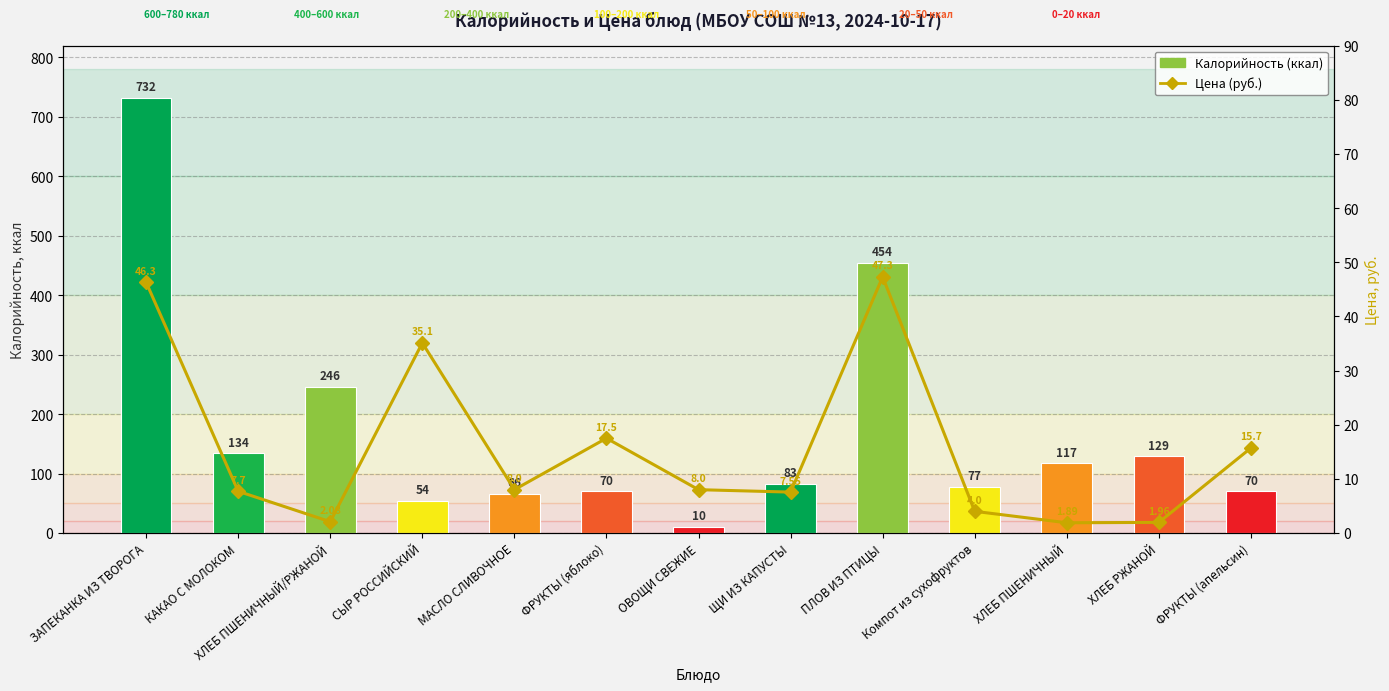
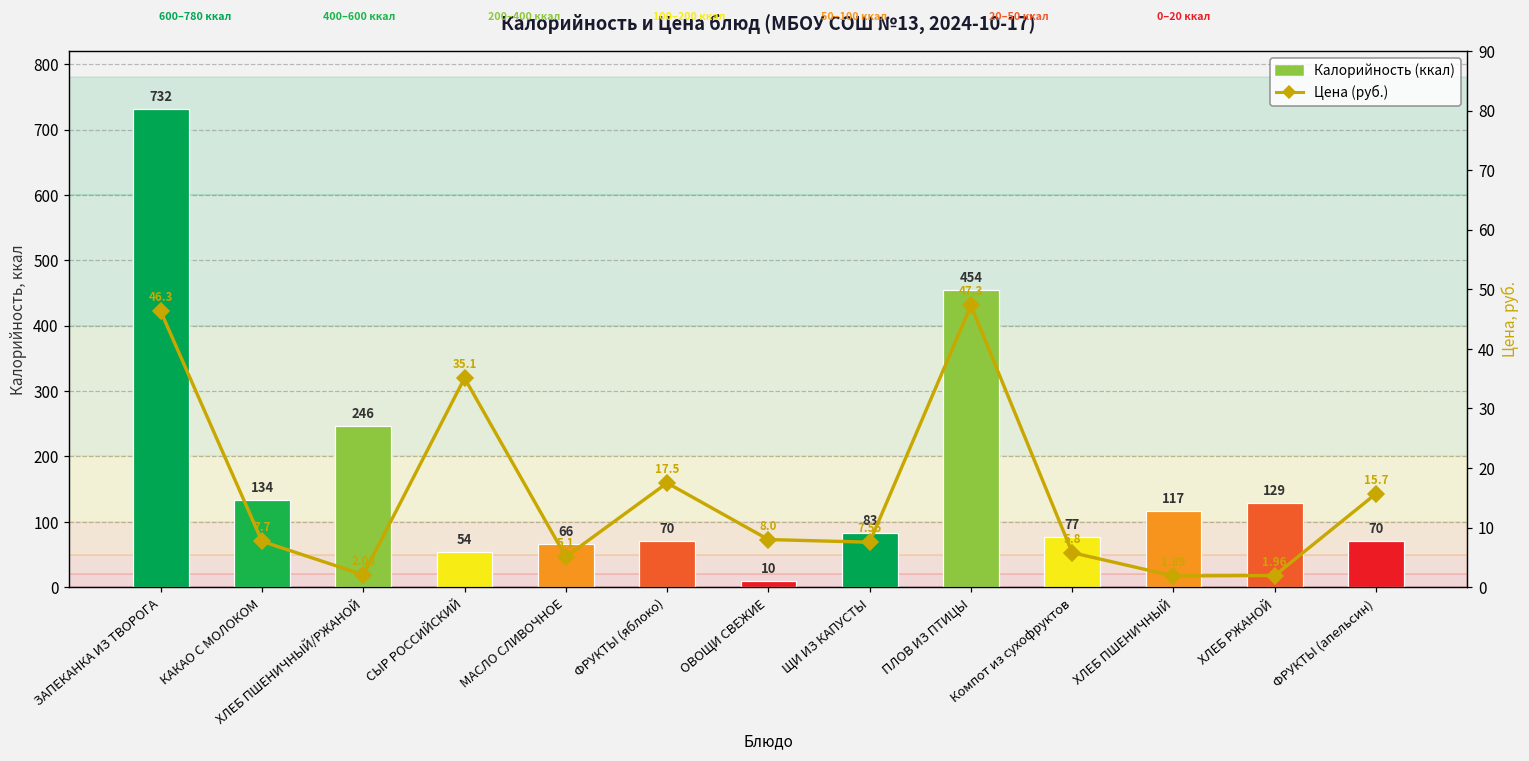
Цена (руб.), МАСЛО СЛИВОЧНОЕ: 8.0 -> 5.1
Цена (руб.), Компот из сухофруктов: 4.0 -> 5.8
